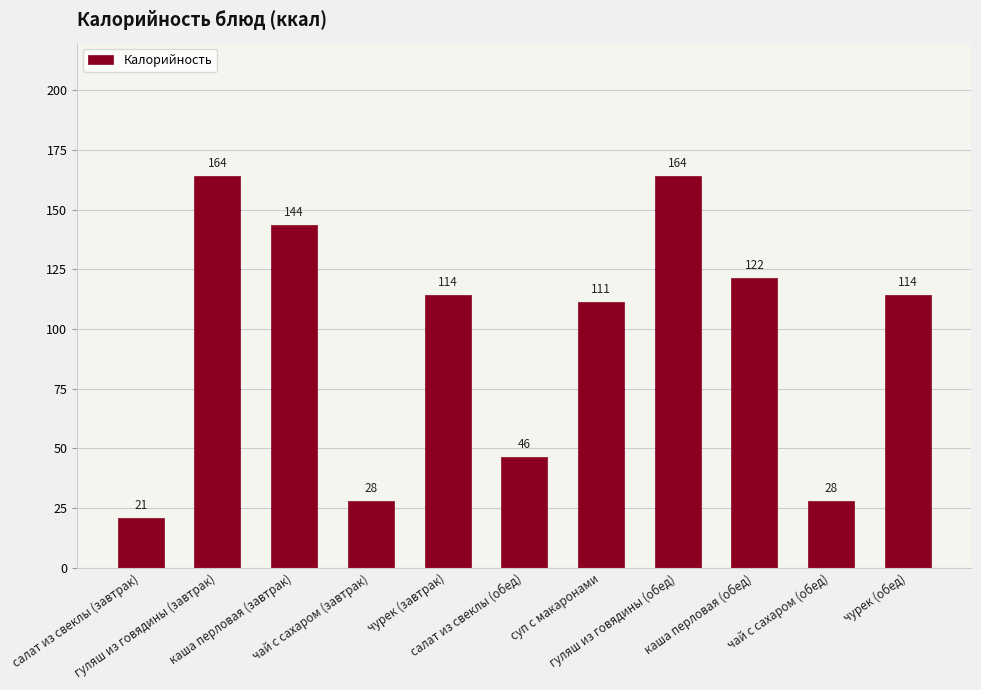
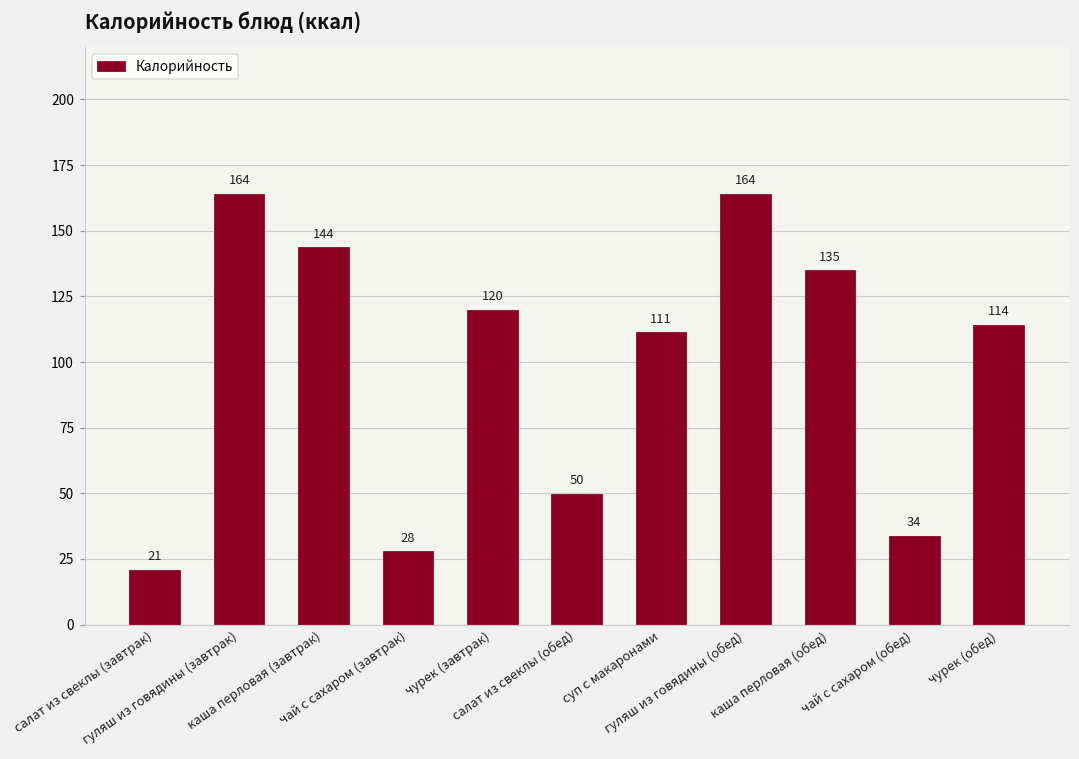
чурек (завтрак): 114 -> 120
салат из свеклы (обед): 46 -> 50
каша перловая (обед): 122 -> 135
чай с сахаром (обед): 28 -> 34
